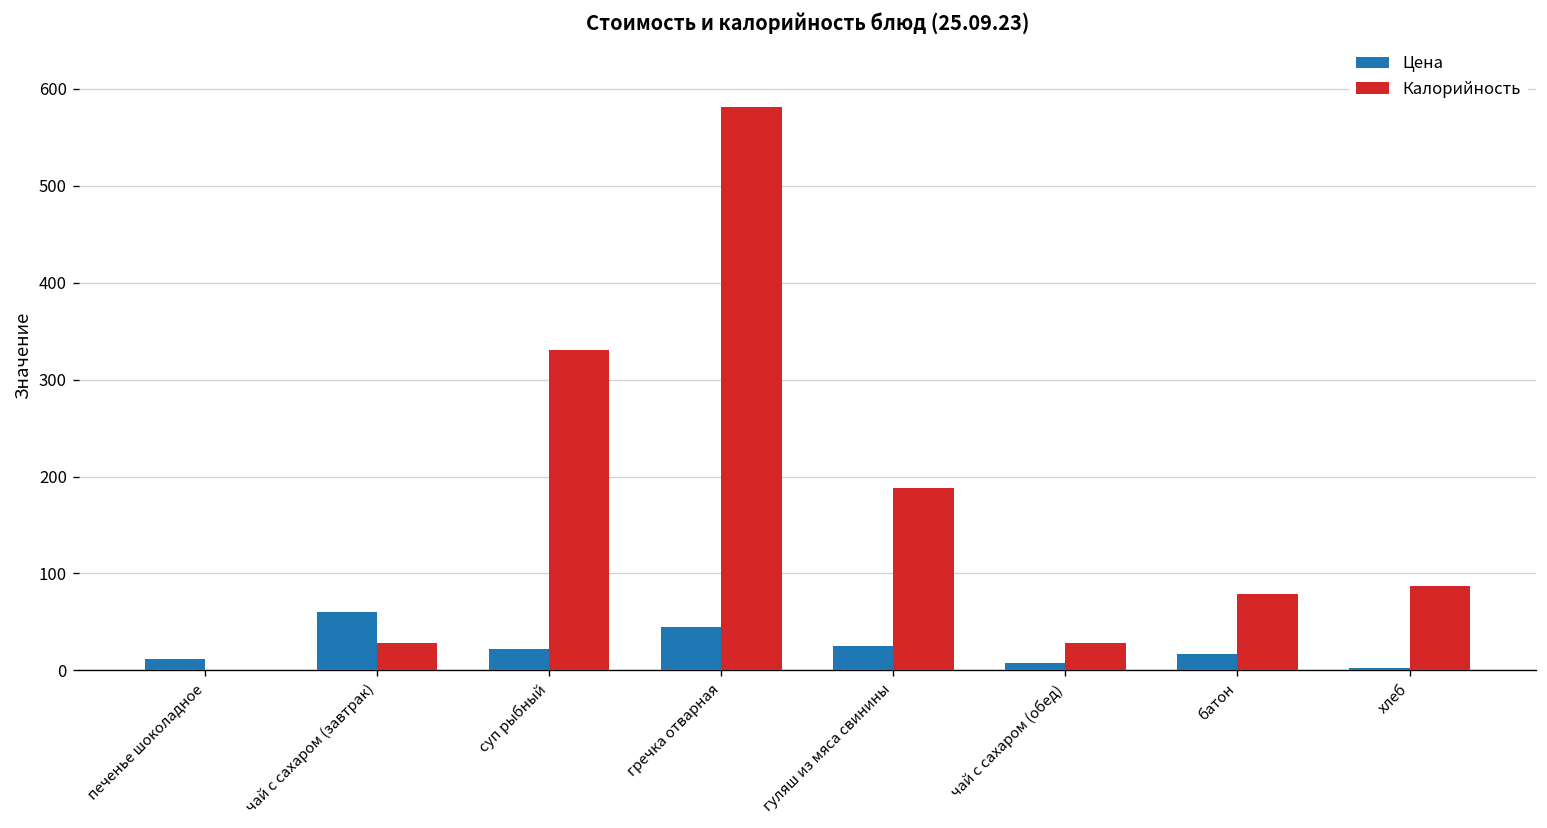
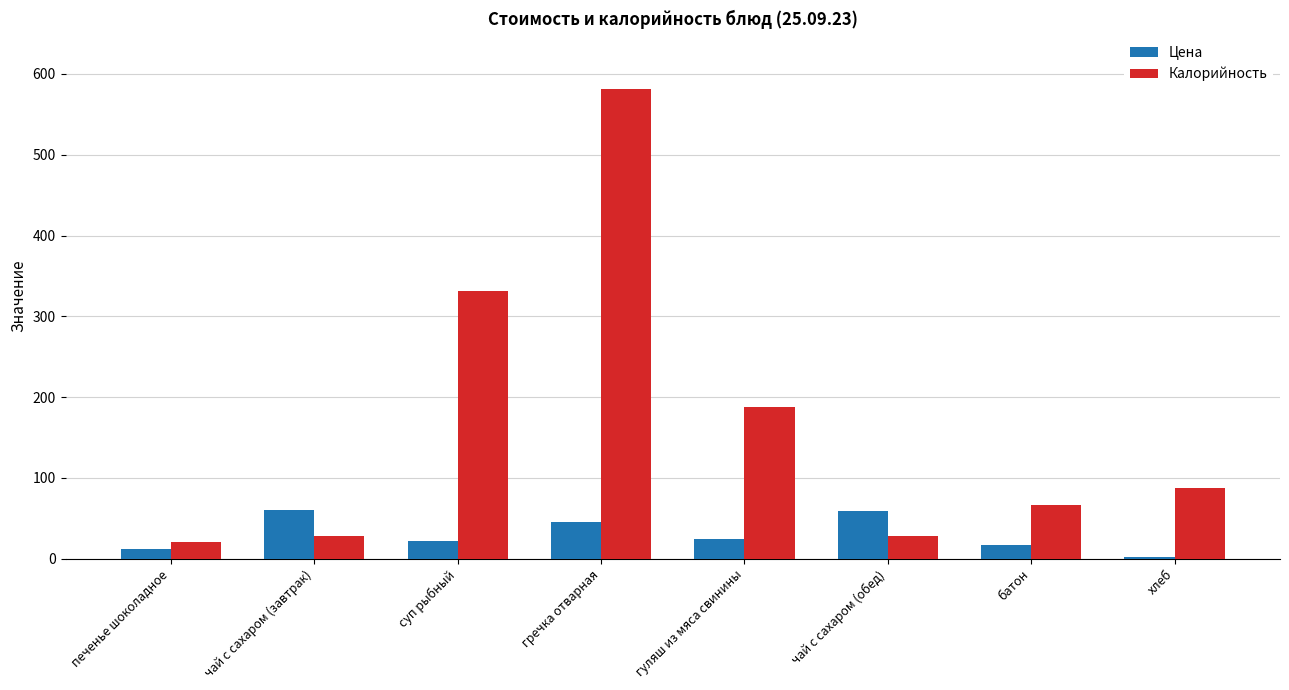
Калорийность, печенье шоколадное: 0 -> 20
Цена, чай с сахаром (обед): 10 -> 60
Калорийность, батон: 80 -> 70
